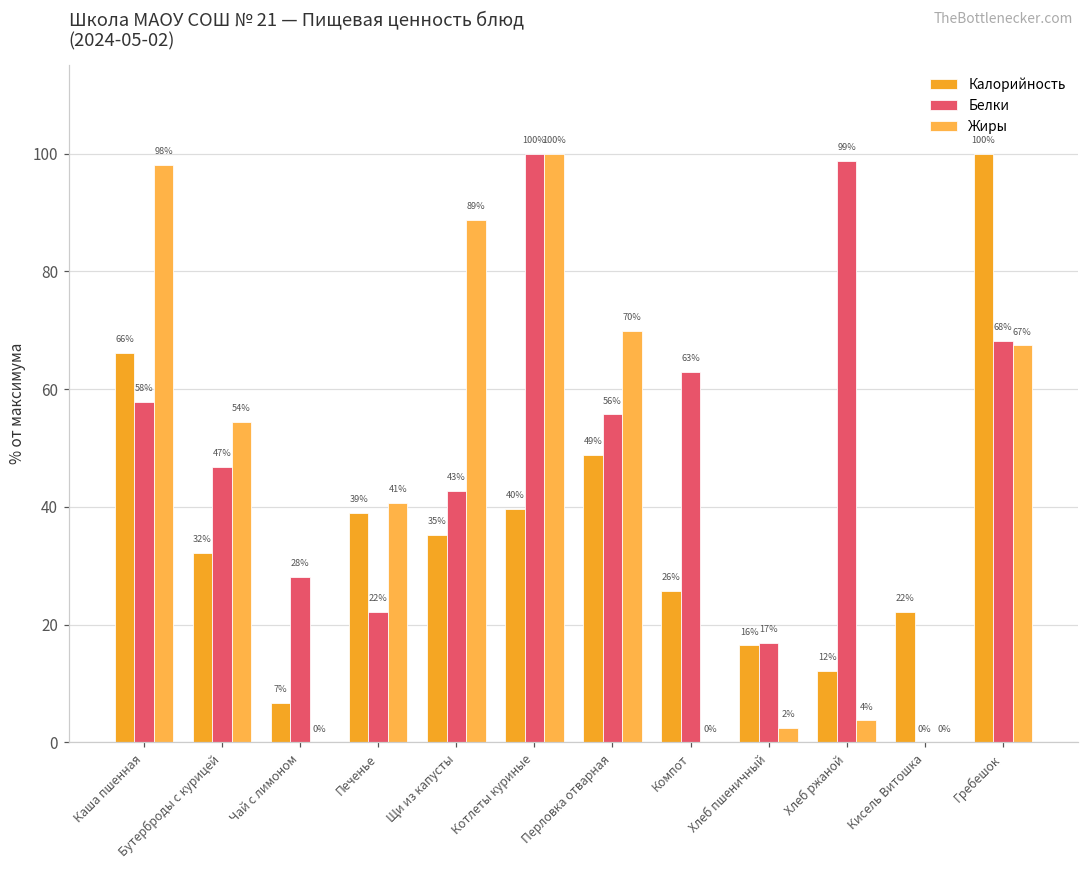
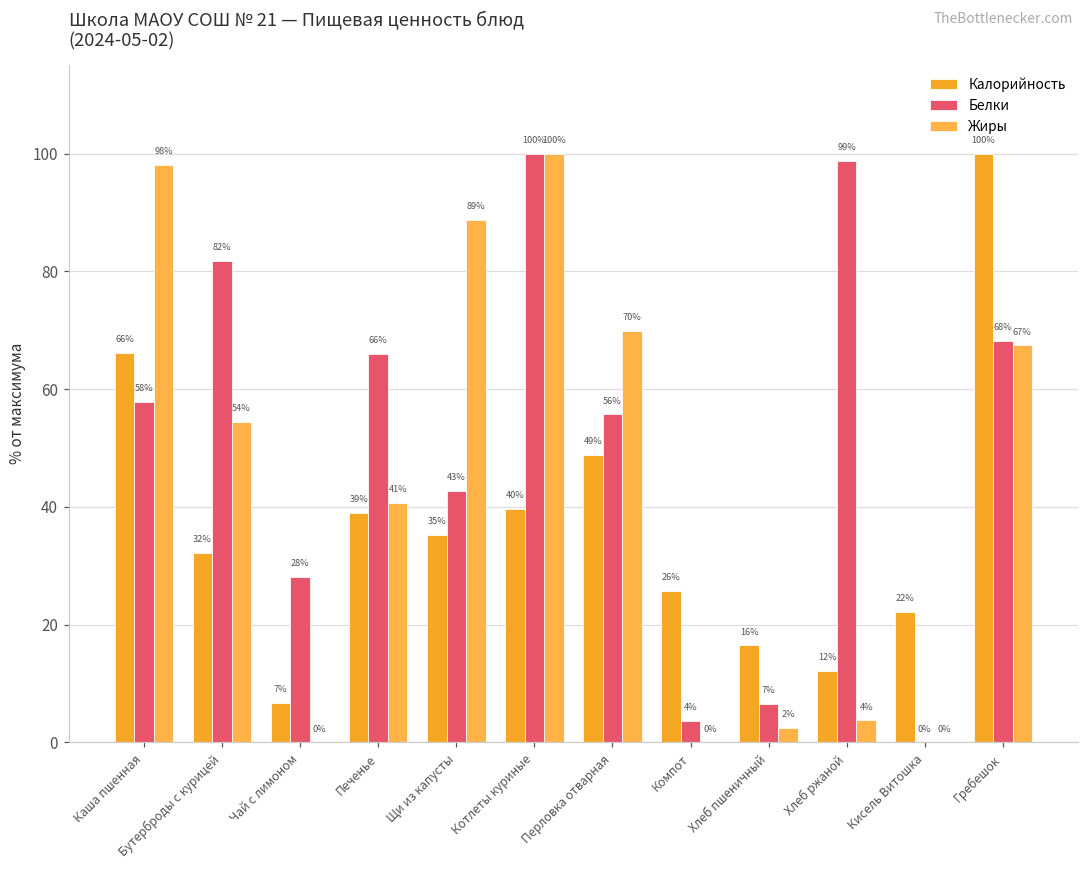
Белки, Бутерброды с курицей: 47% -> 82%
Белки, Печенье: 22% -> 66%
Белки, Компот: 63% -> 4%
Белки, Хлеб пшеничный: 17% -> 7%
